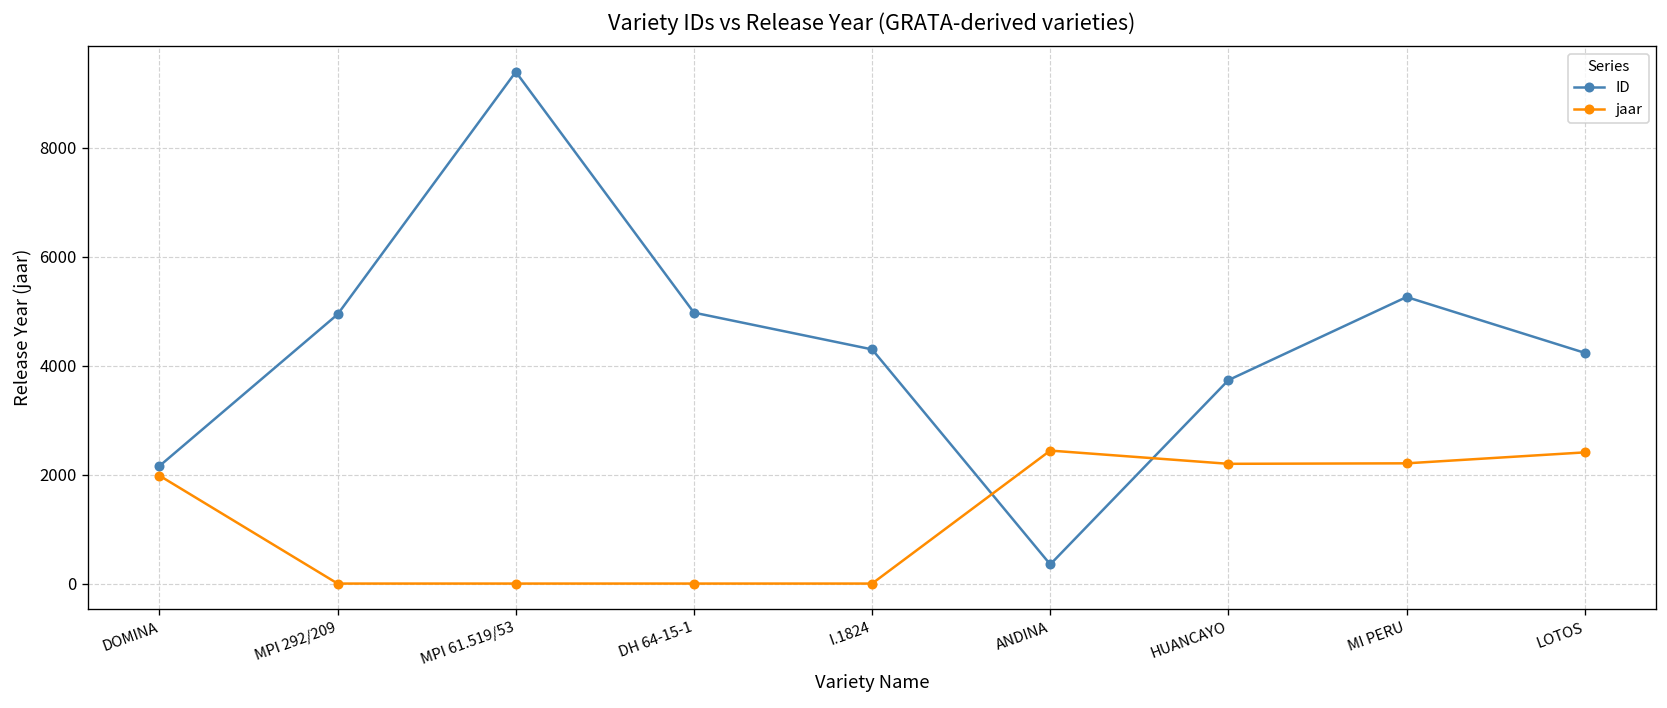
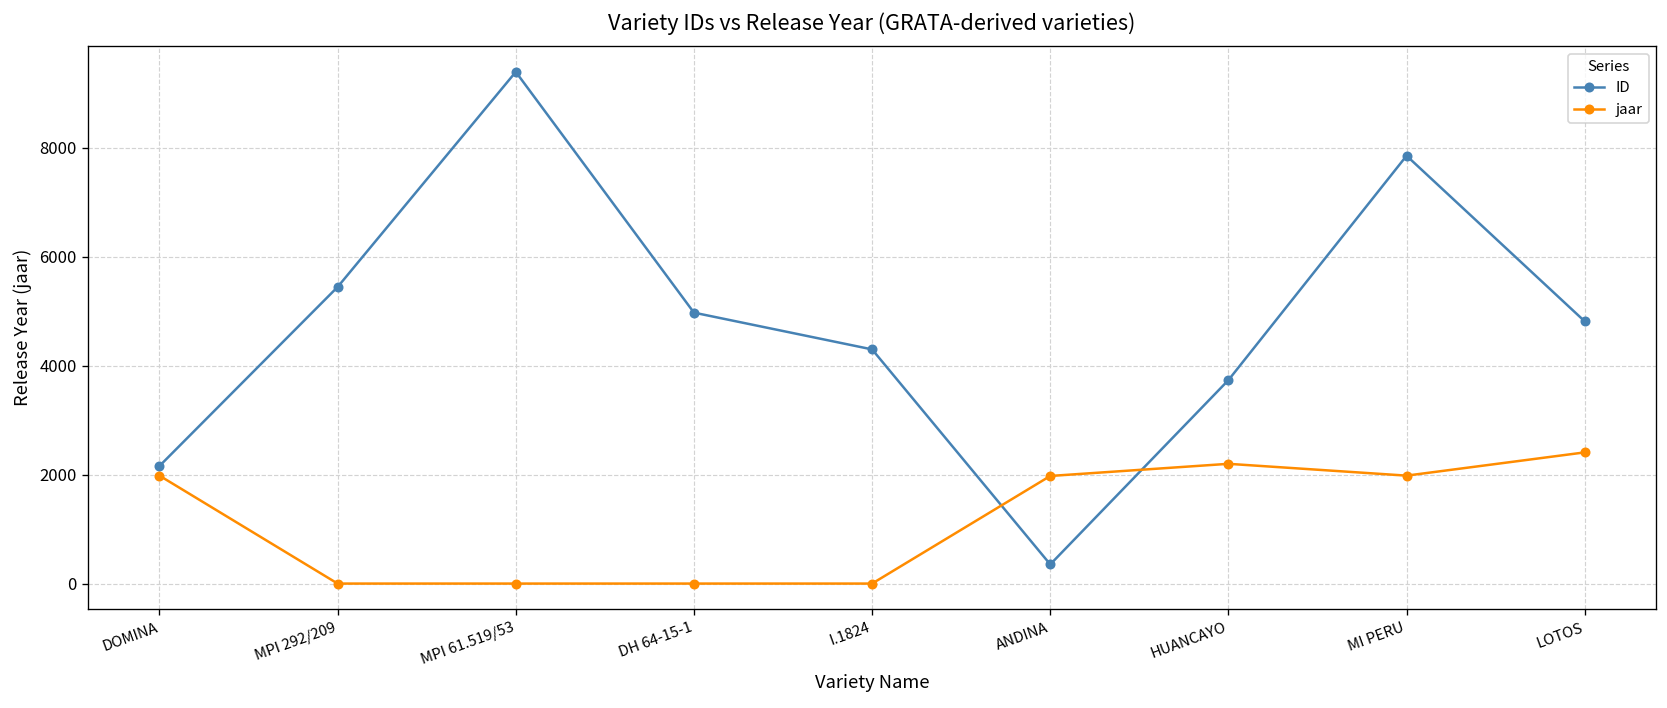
ID, MPI 292/209: 4900 -> 5400
jaar, ANDINA: 2400 -> 2000
ID, MI PERU: 5300 -> 7900
jaar, MI PERU: 2200 -> 2000
ID, LOTOS: 4200 -> 4800
